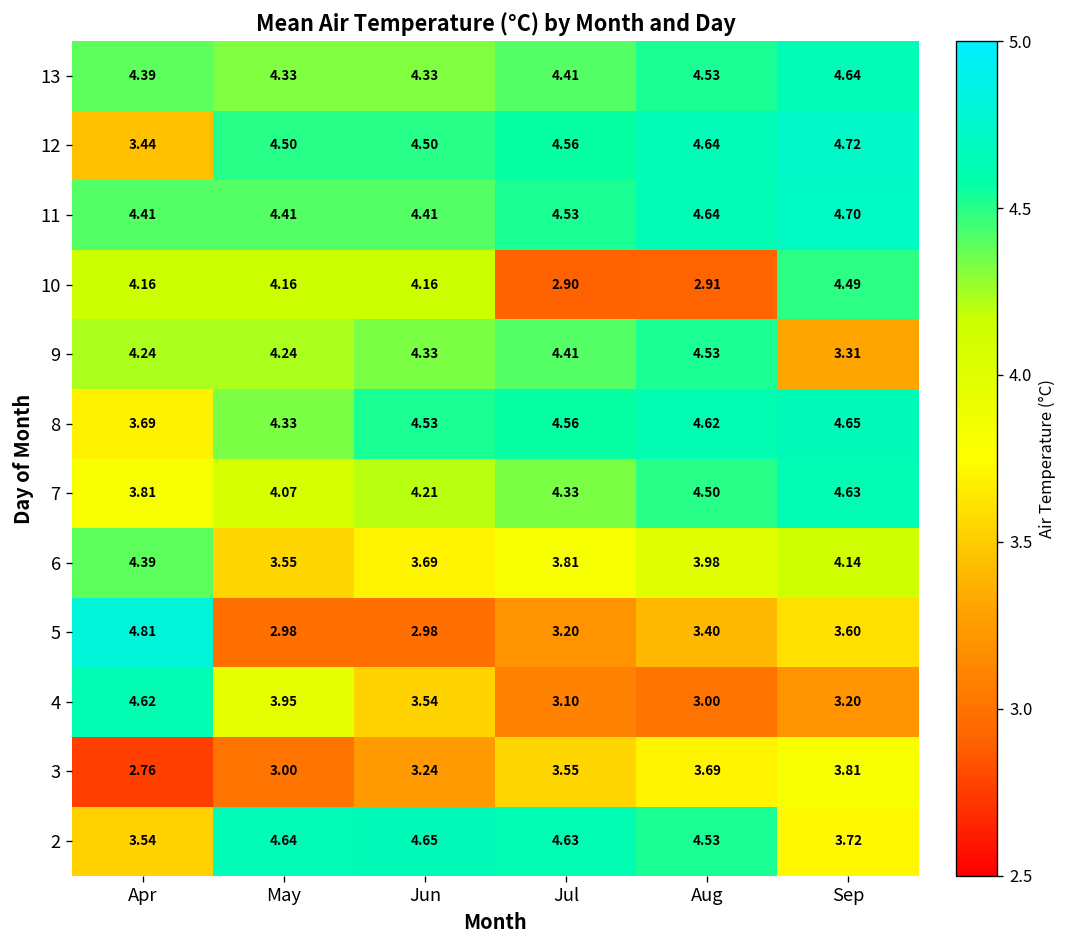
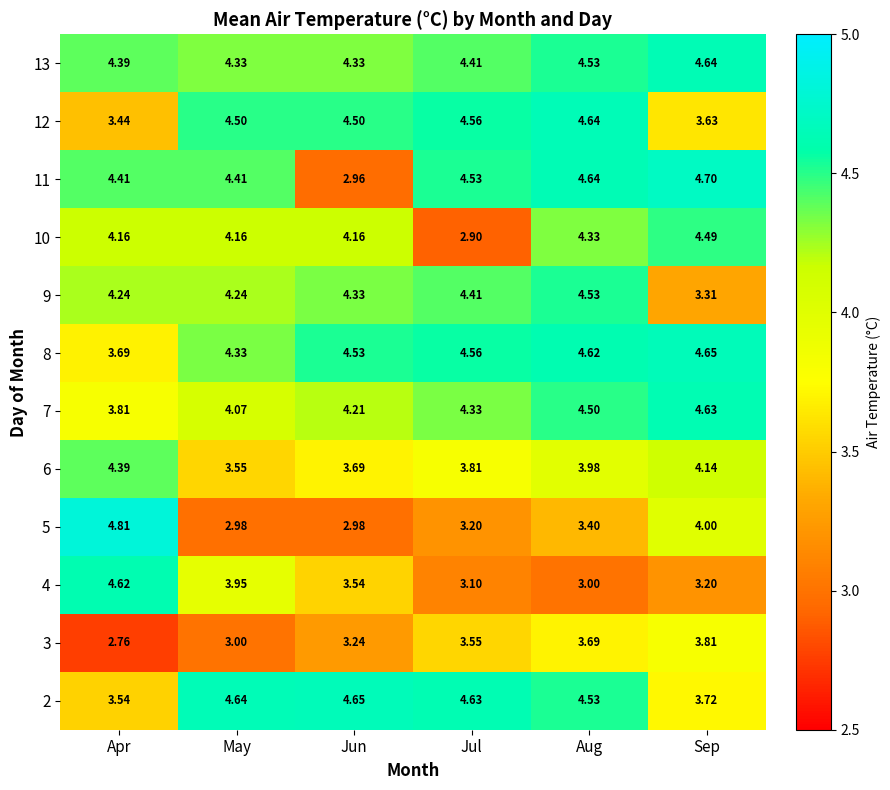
12, Sep: 4.72 -> 3.63
11, Jun: 4.41 -> 2.96
10, Aug: 2.91 -> 4.33
5, Sep: 3.60 -> 4.00
